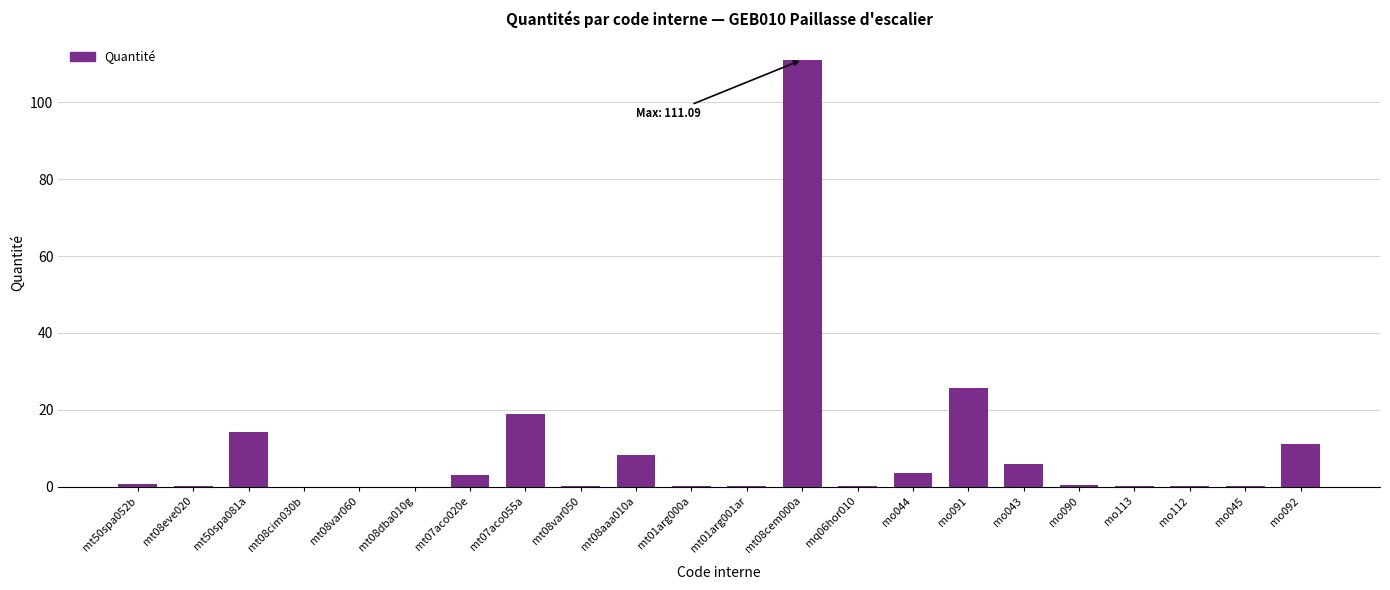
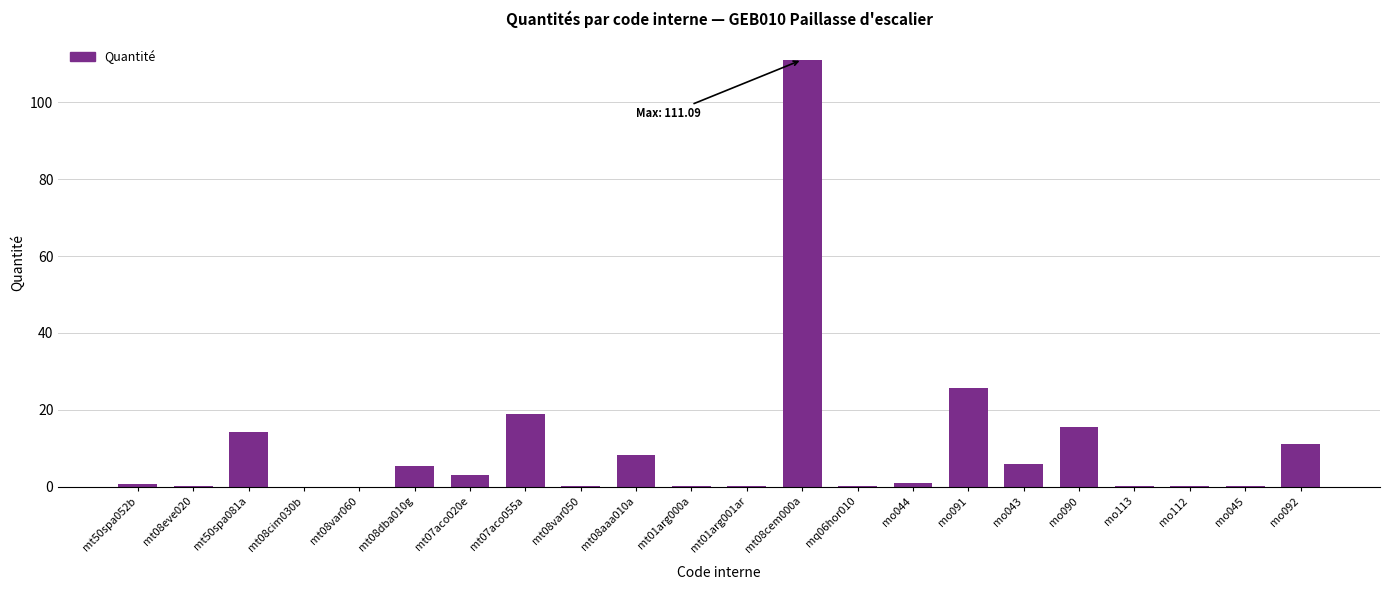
mt08dba010g: 0 -> 5
mo044: 4 -> 1
mo090: 0 -> 16
